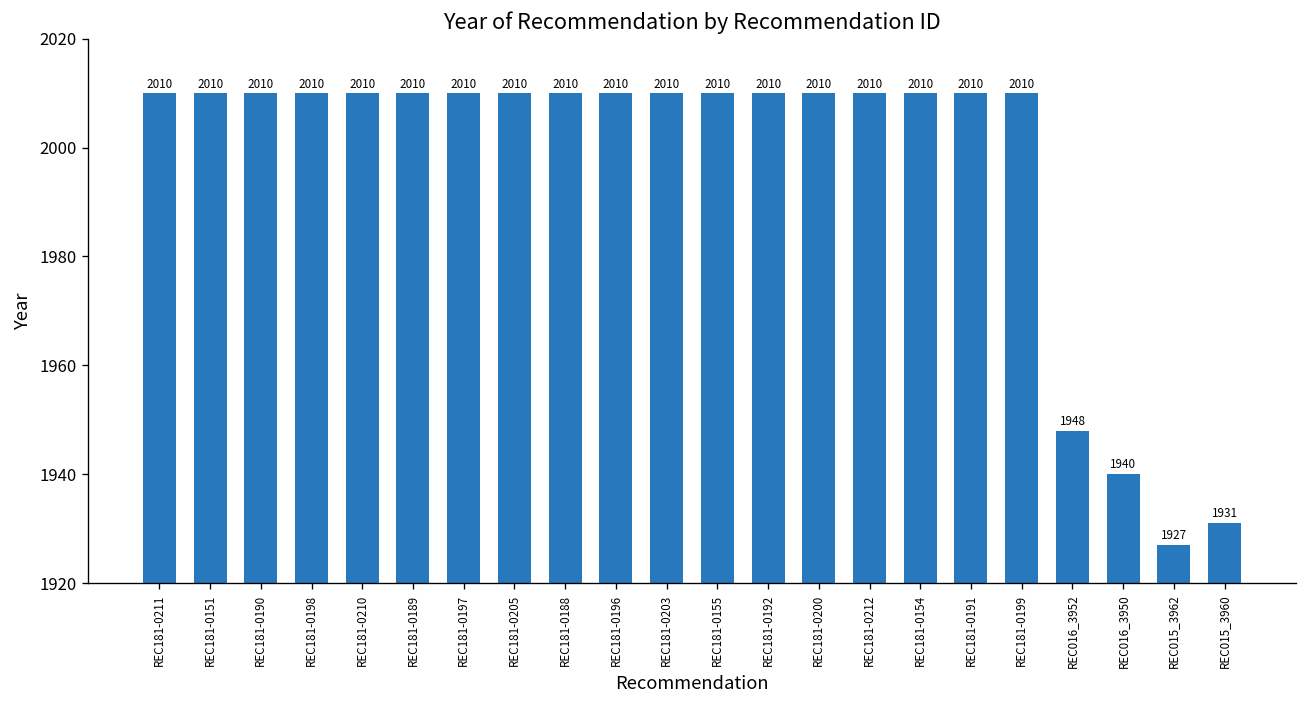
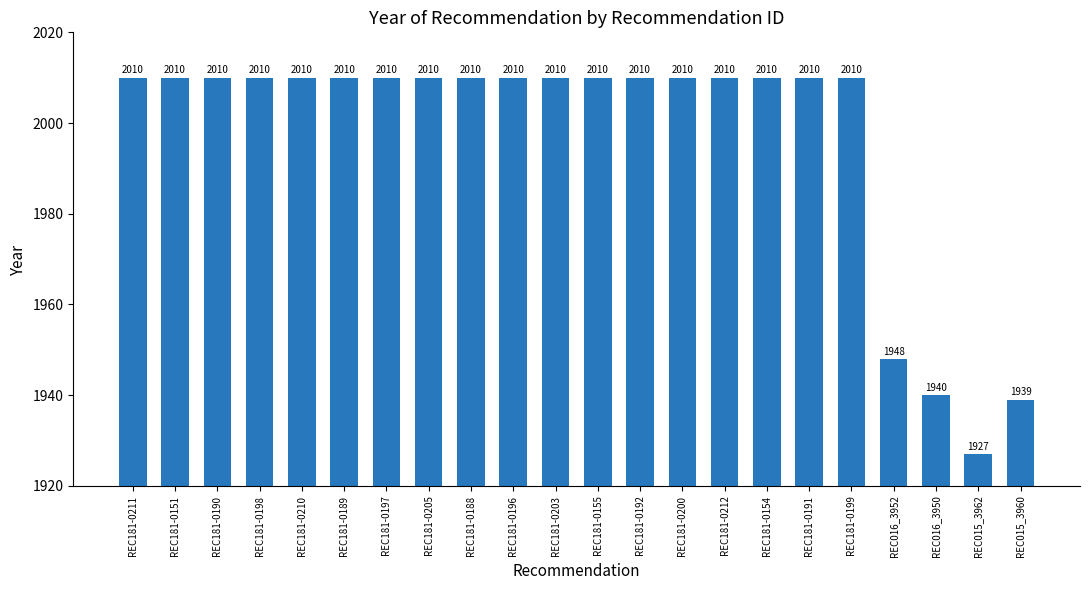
REC015_3960: 1931 -> 1939
